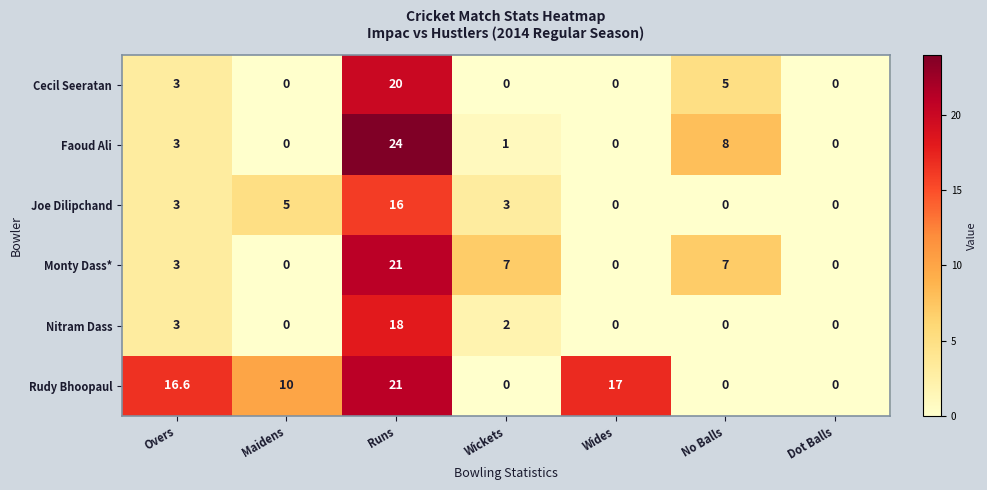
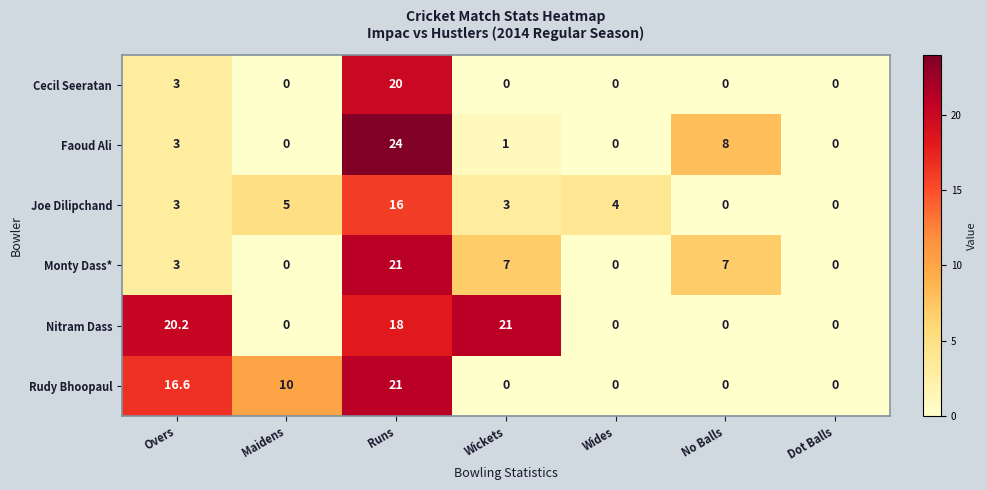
Cecil Seeratan, No Balls: 5 -> 0
Joe Dilipchand, Wides: 0 -> 4
Nitram Dass, Overs: 3 -> 20.2
Nitram Dass, Wickets: 2 -> 21
Rudy Bhoopaul, Wides: 17 -> 0
